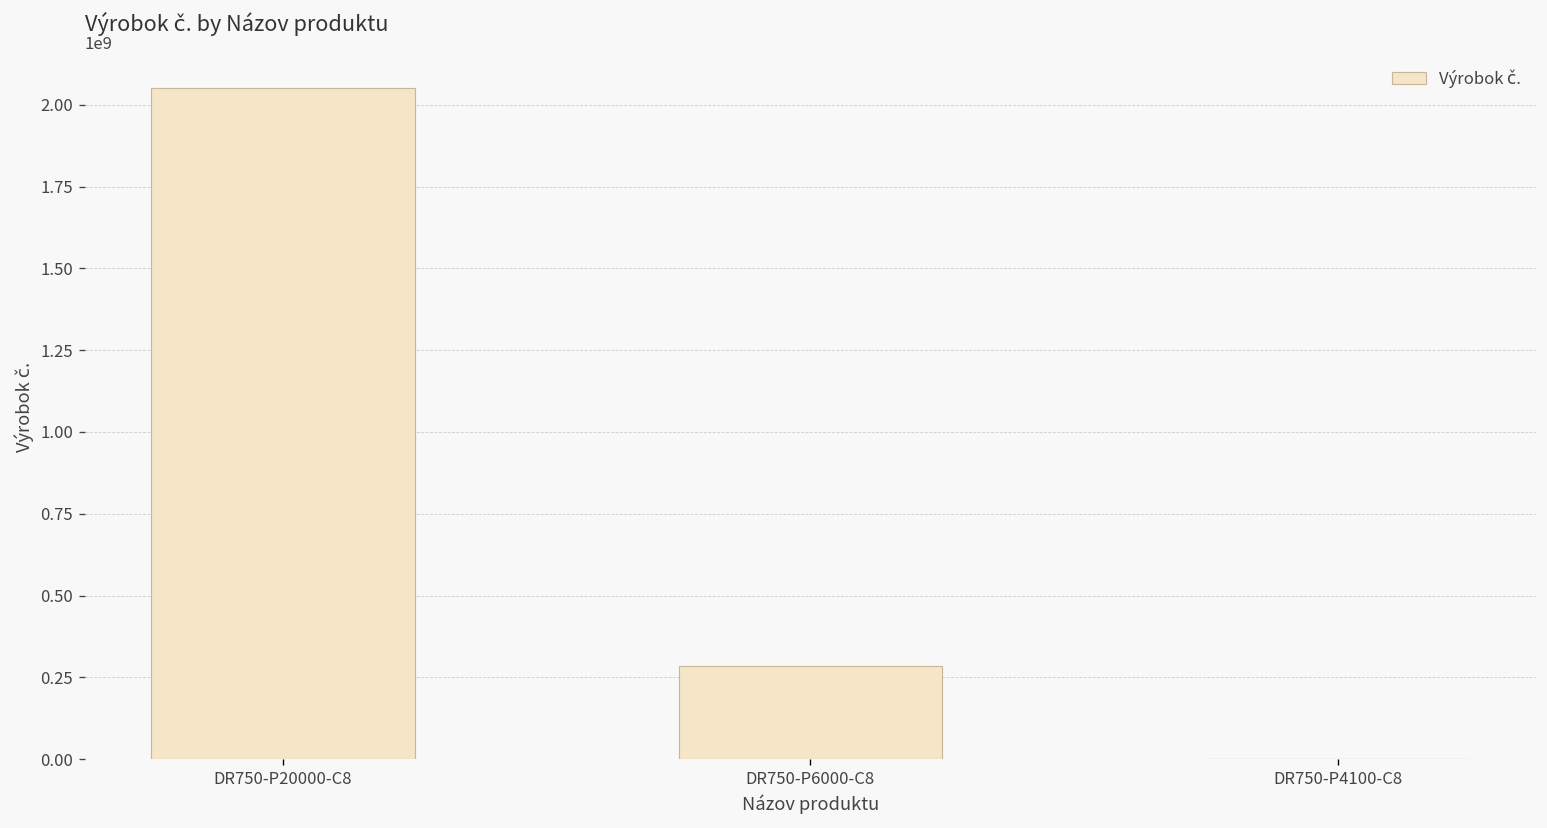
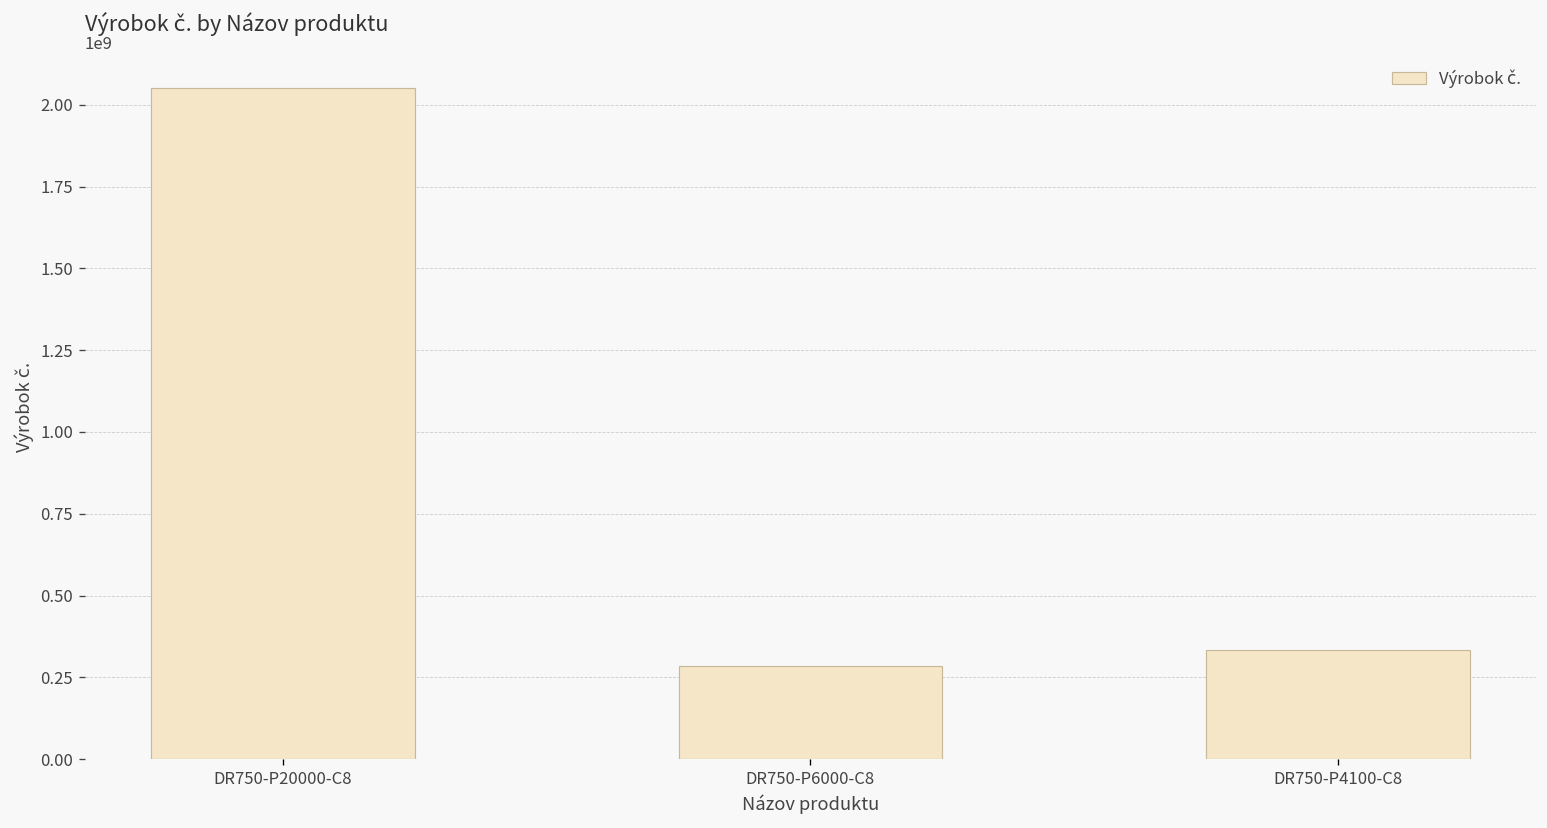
DR750-P4100-C8: 0 -> 330000000
